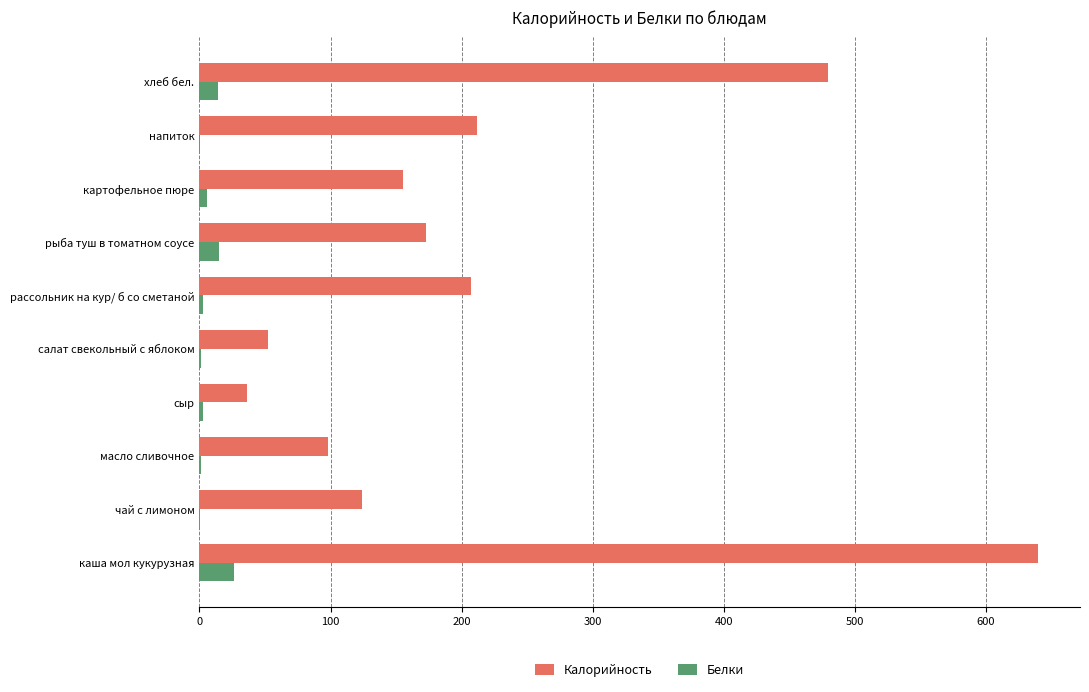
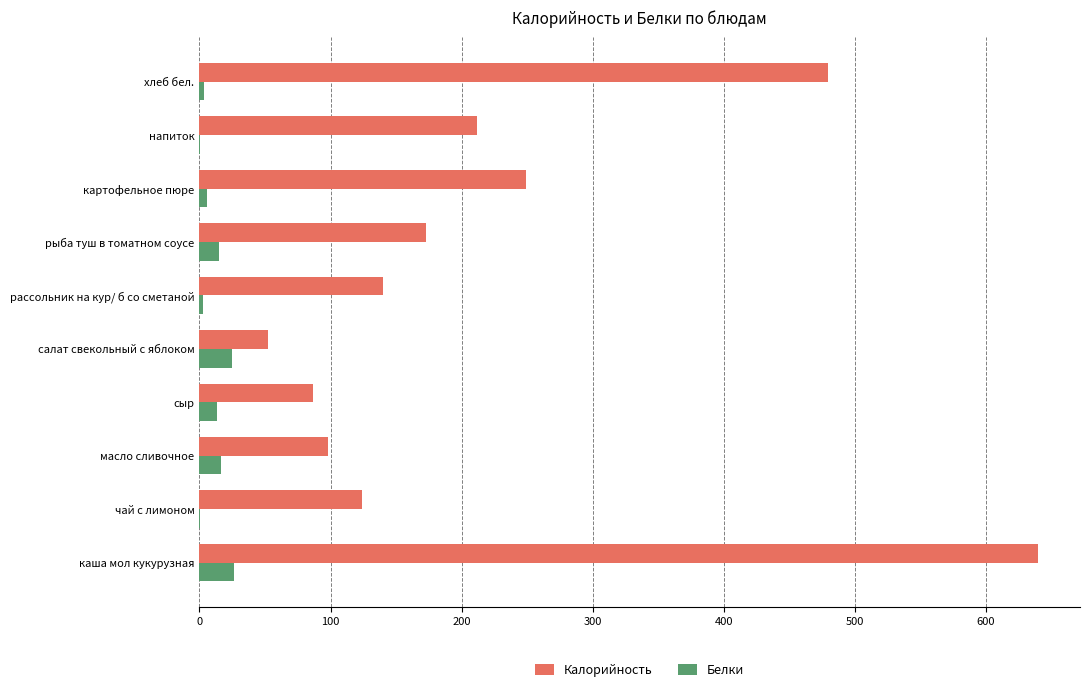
Белки, хлеб бел.: 14 -> 4
Калорийность, картофельное пюре: 155 -> 249
Калорийность, рассольник на кур/ б со сметаной: 207 -> 140
Белки, салат свекольный с яблоком: 1 -> 25
Калорийность, сыр: 36 -> 87
Белки, сыр: 3 -> 14
Белки, масло сливочное: 1 -> 16
